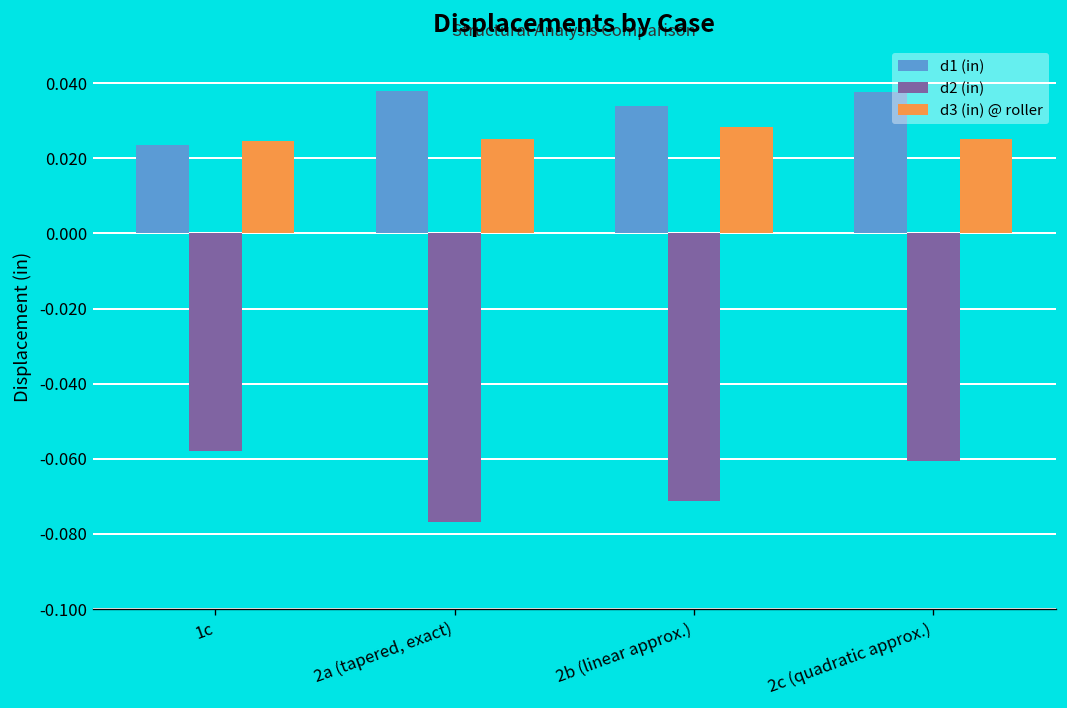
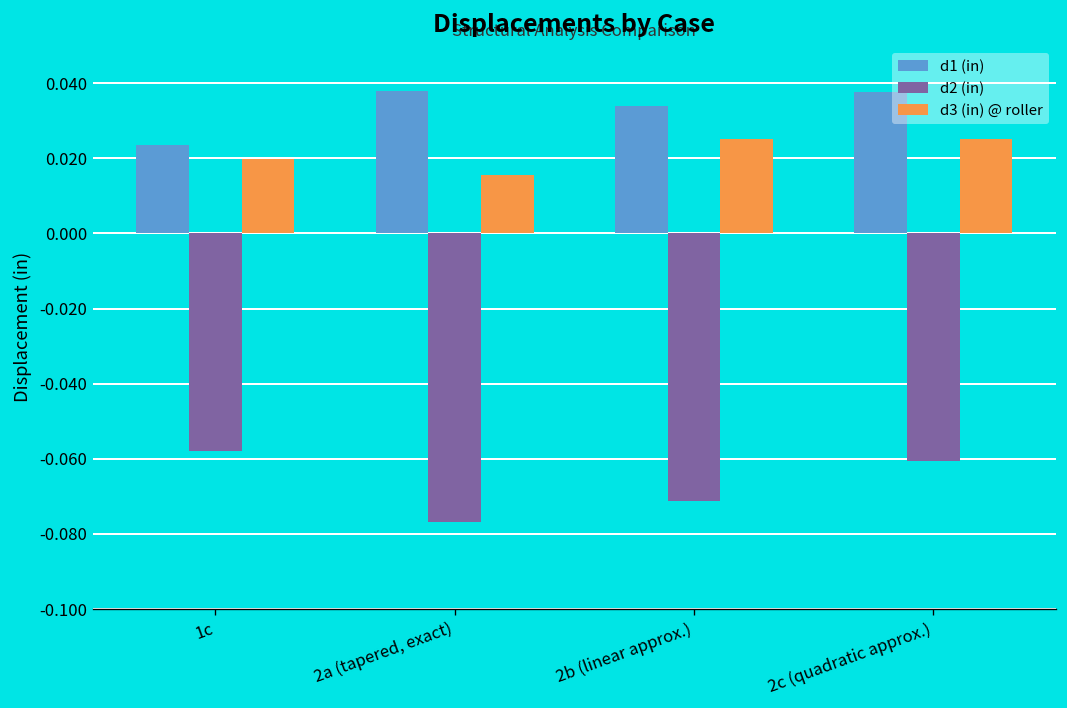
d3 (in) @ roller, 1c: 0.025 -> 0.020
d3 (in) @ roller, 2a (tapered, exact): 0.025 -> 0.016
d3 (in) @ roller, 2b (linear approx.): 0.028 -> 0.025
